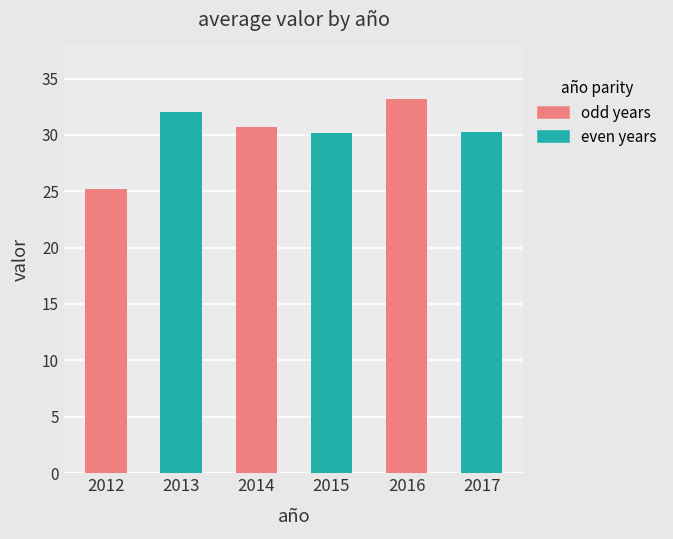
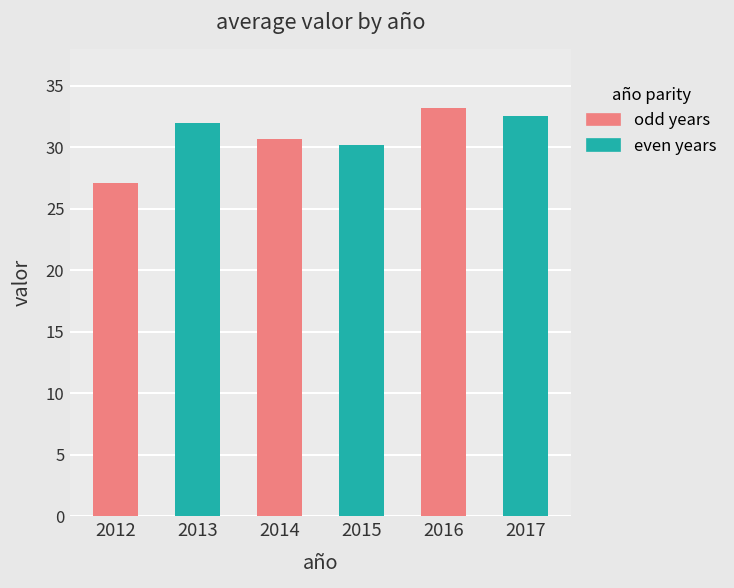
2012: 25.2 -> 27.1
2017: 30.3 -> 32.5
